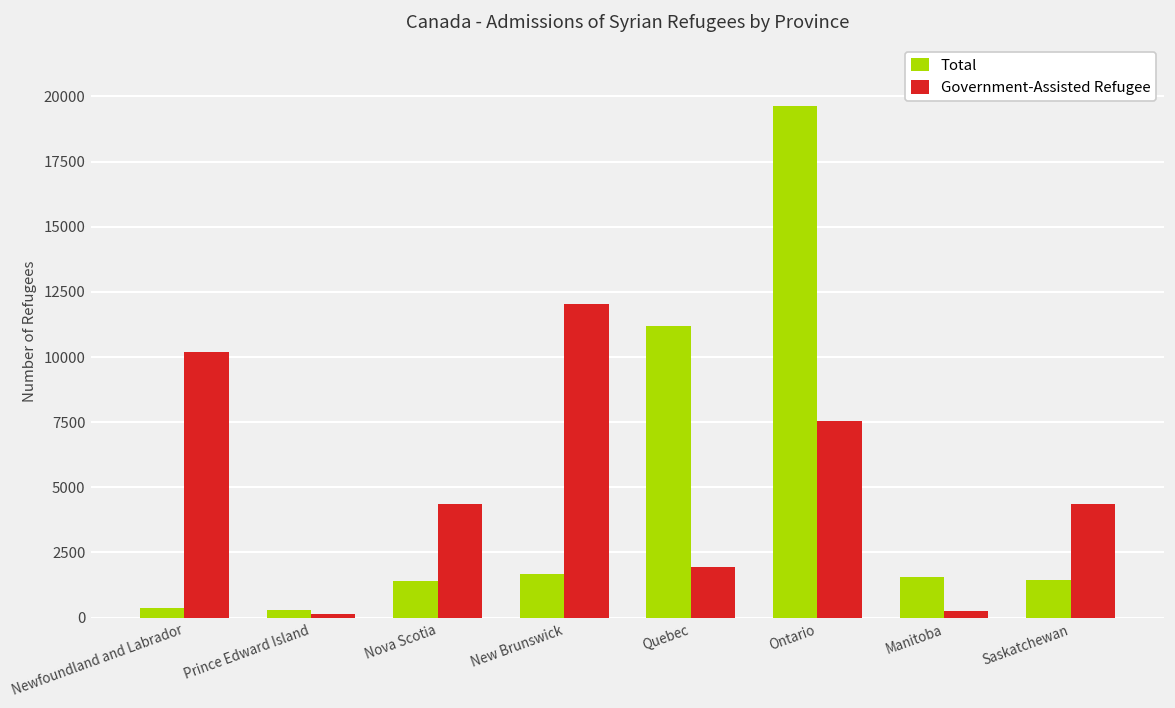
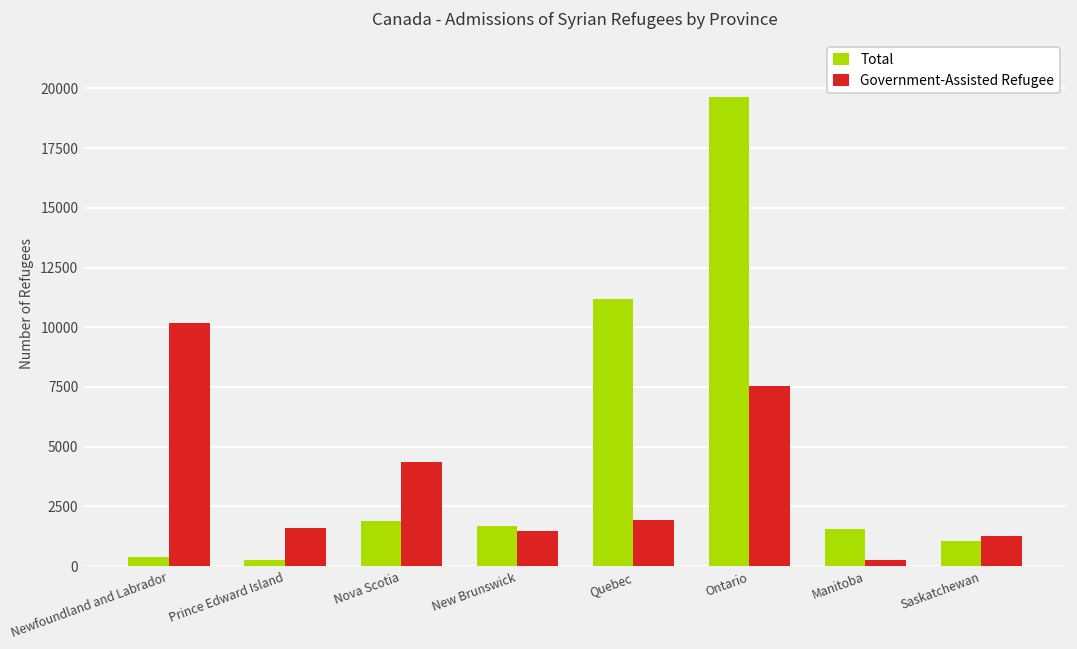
Government-Assisted Refugee, Prince Edward Island: 100 -> 1600
Total, Nova Scotia: 1400 -> 1900
Government-Assisted Refugee, New Brunswick: 12000 -> 1500
Total, Saskatchewan: 1400 -> 1100
Government-Assisted Refugee, Saskatchewan: 4400 -> 1300
